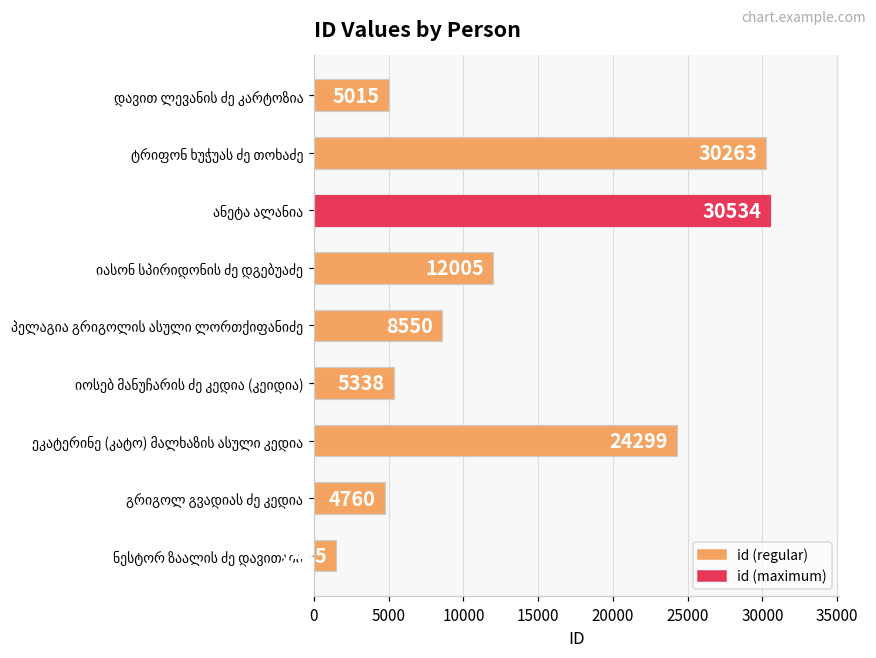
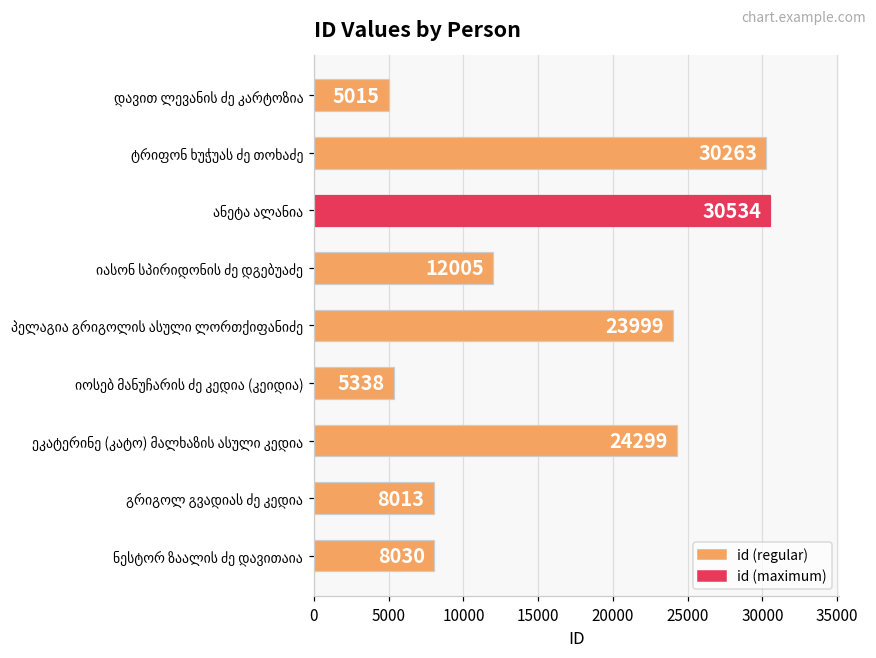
პელაგია გრიგოლის ასული ლორთქიფანიძე: 8550 -> 23999
გრიგოლ გვადიას ძე კედია: 4760 -> 8013
ნესტორ ზაალის ძე დავითაია: 1500 -> 8000
